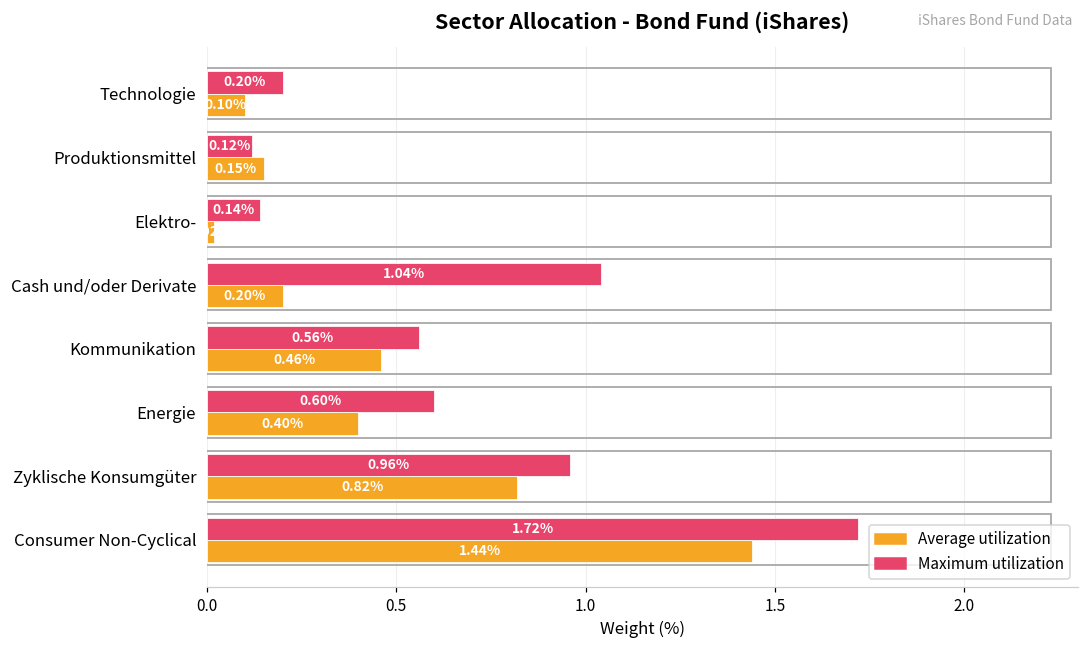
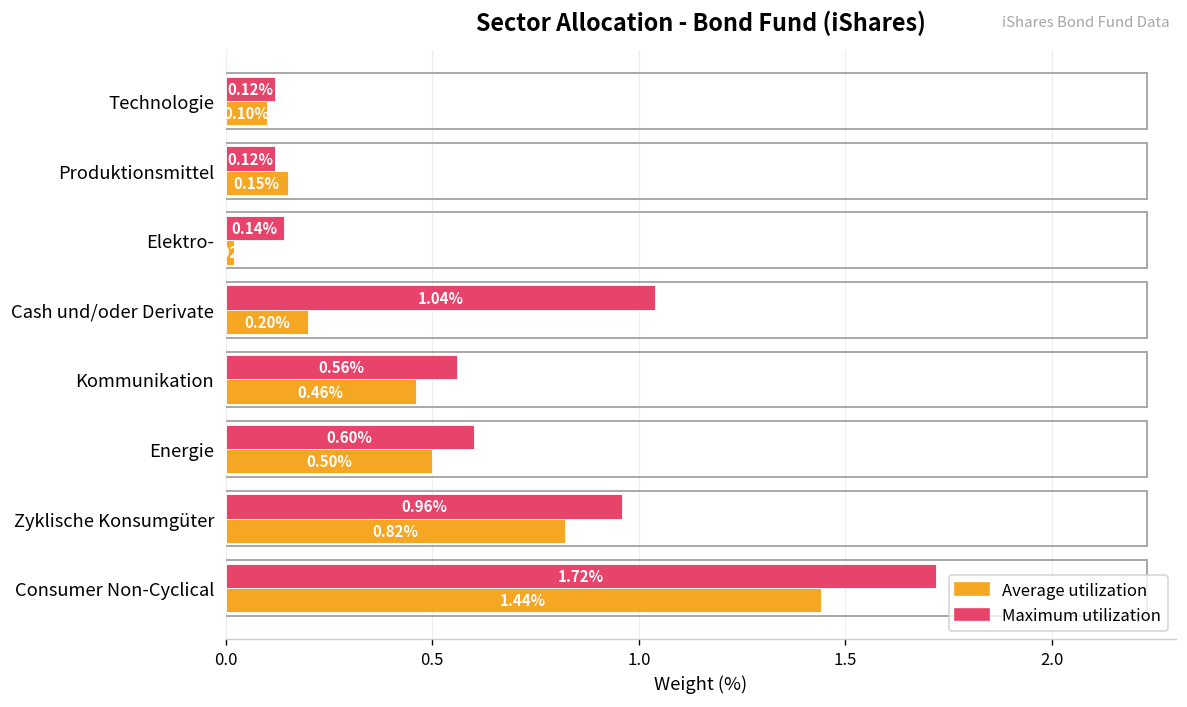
Maximum utilization, Technologie: 0.20% -> 0.12%
Average utilization, Energie: 0.40% -> 0.50%
